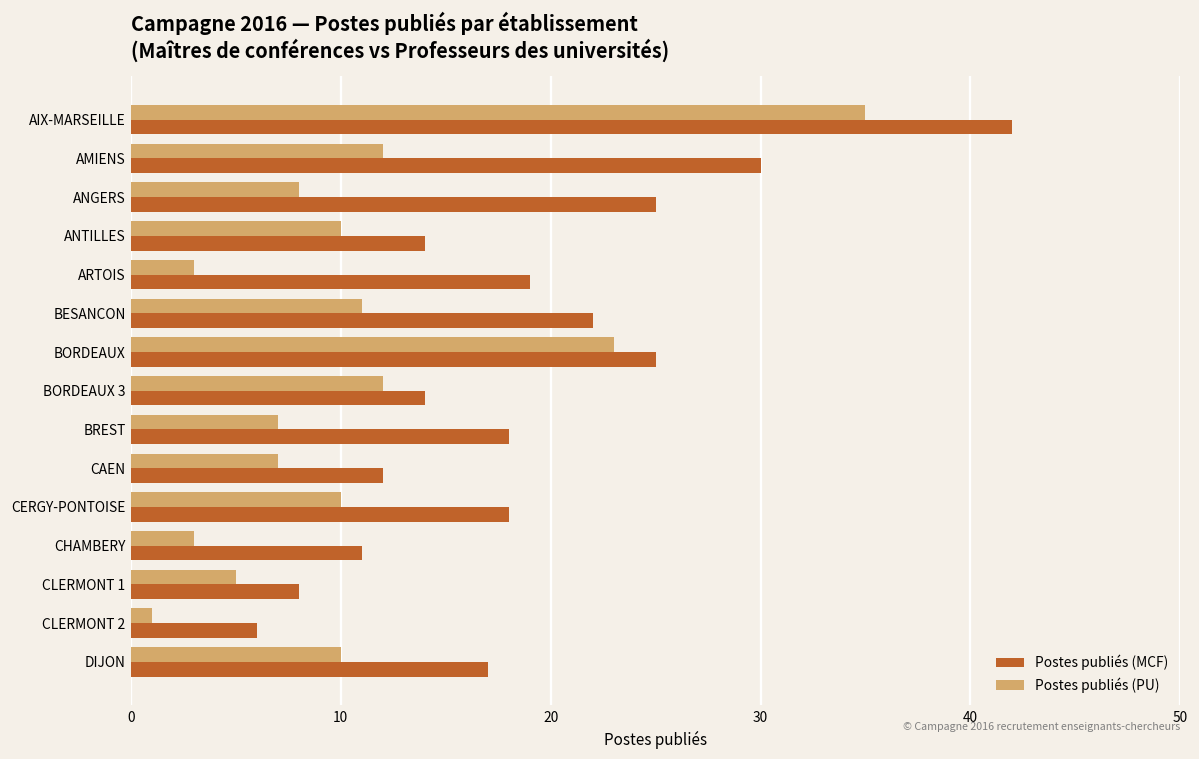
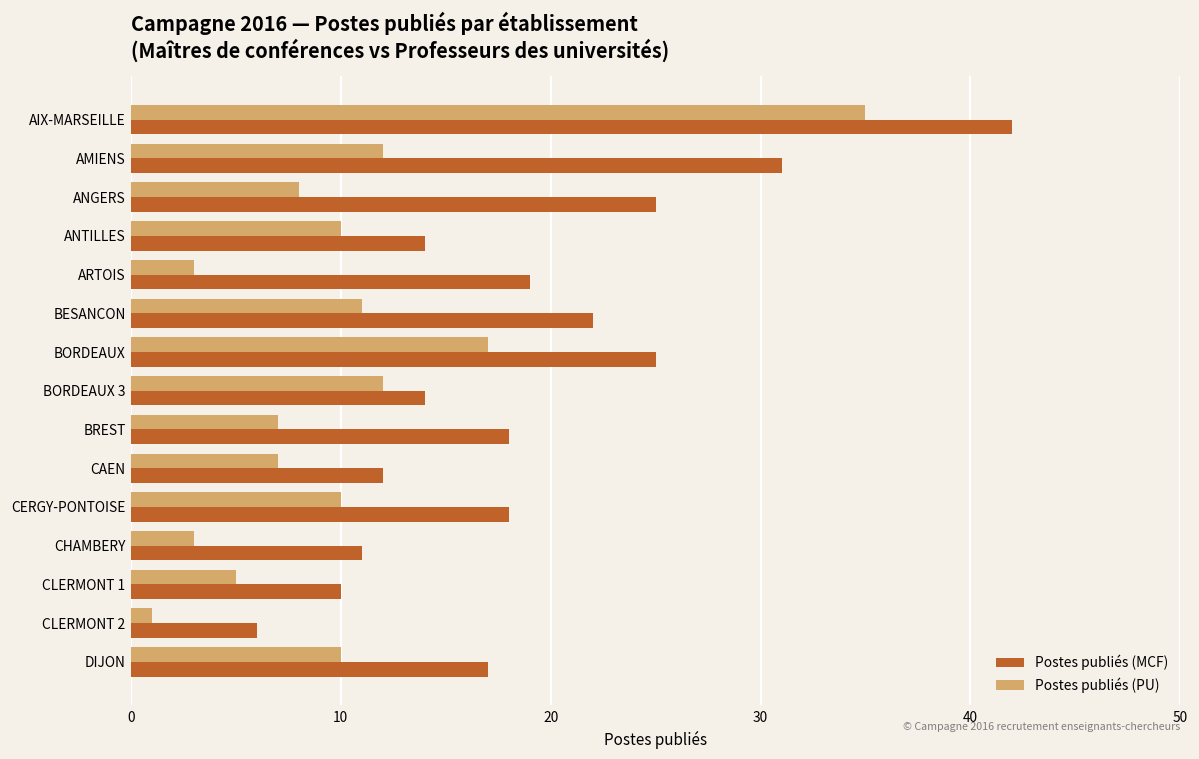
Postes publiés (MCF), AMIENS: 30 -> 31
Postes publiés (PU), BORDEAUX: 23 -> 17
Postes publiés (MCF), CLERMONT 1: 8 -> 10
